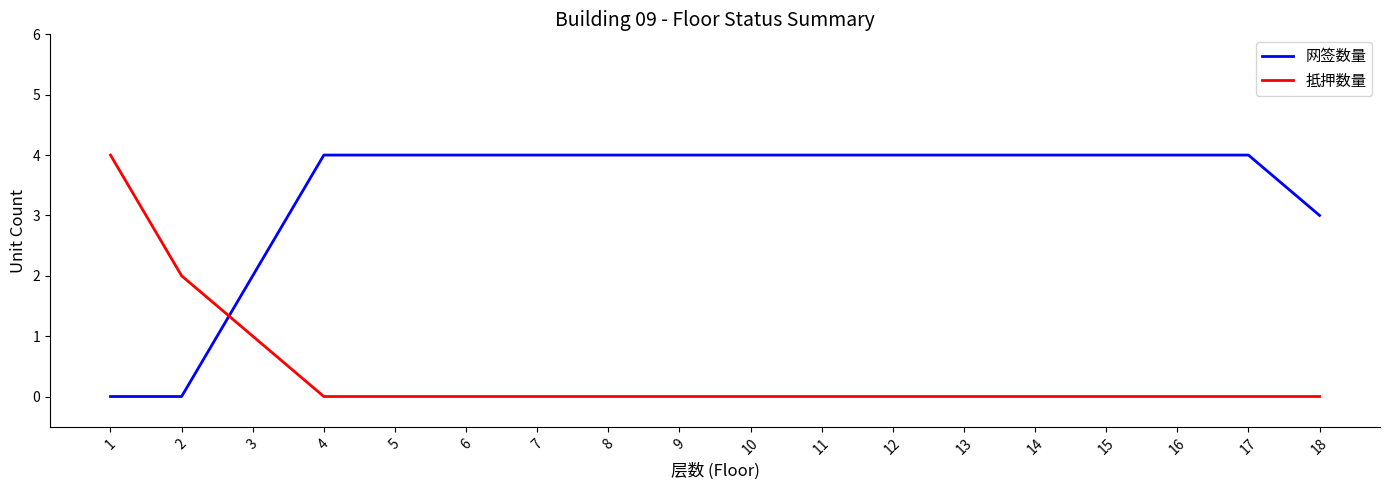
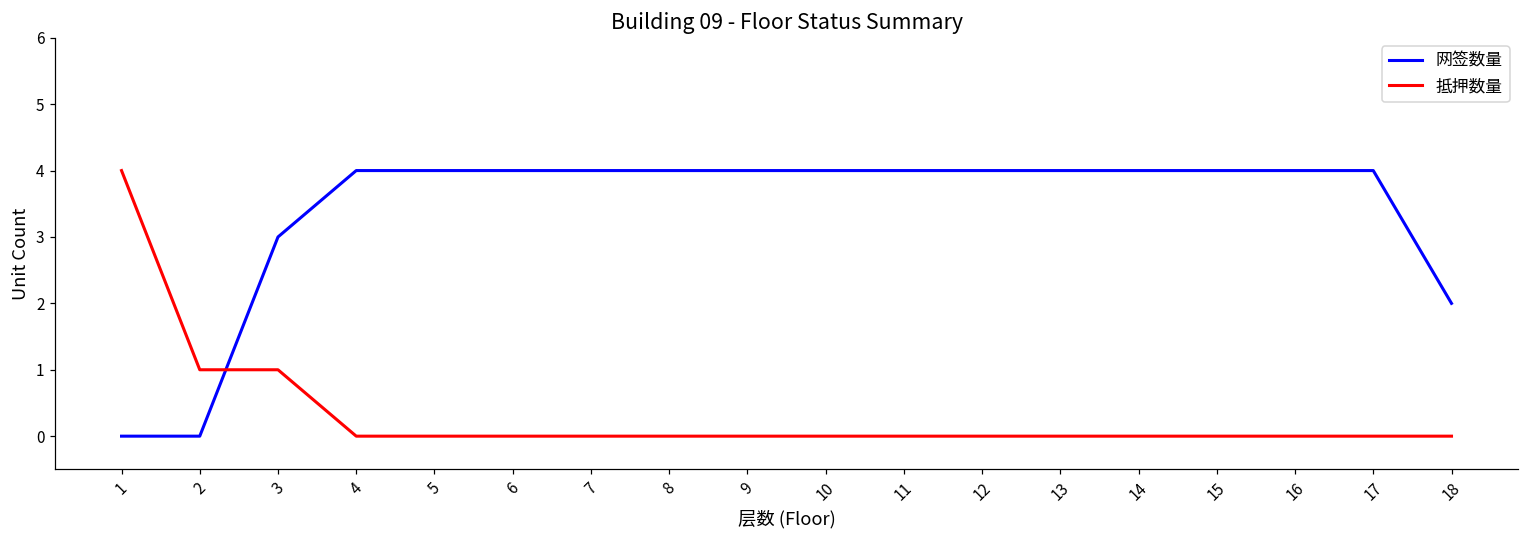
抵押数量, 2: 2 -> 1
网签数量, 3: 2 -> 3
网签数量, 18: 3 -> 2
